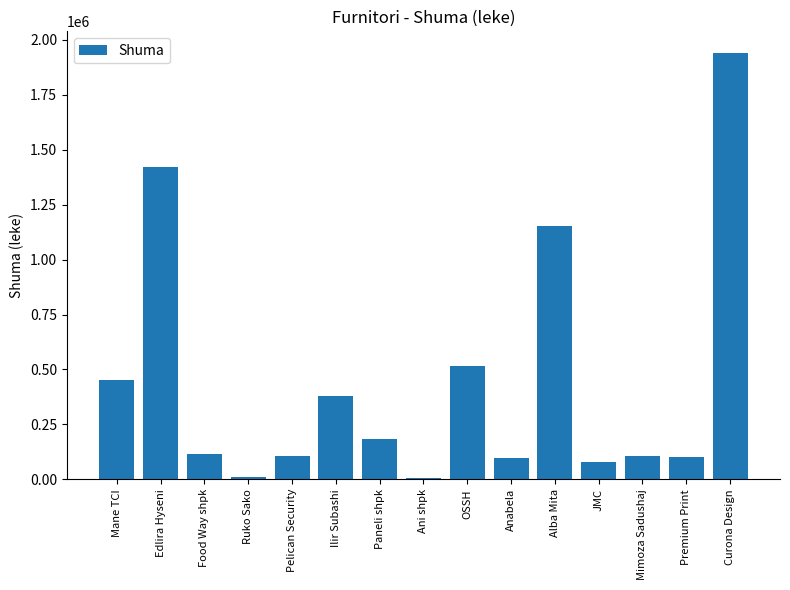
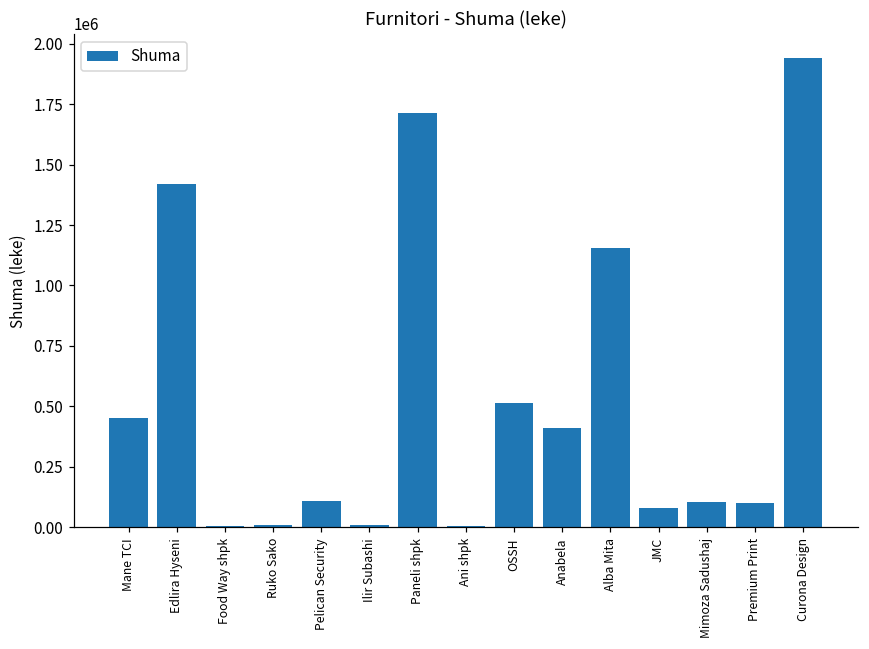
Food Way shpk: 110000 -> 10000
Ilir Subashi: 380000 -> 10000
Paneli shpk: 180000 -> 1710000
Anabela: 100000 -> 410000
